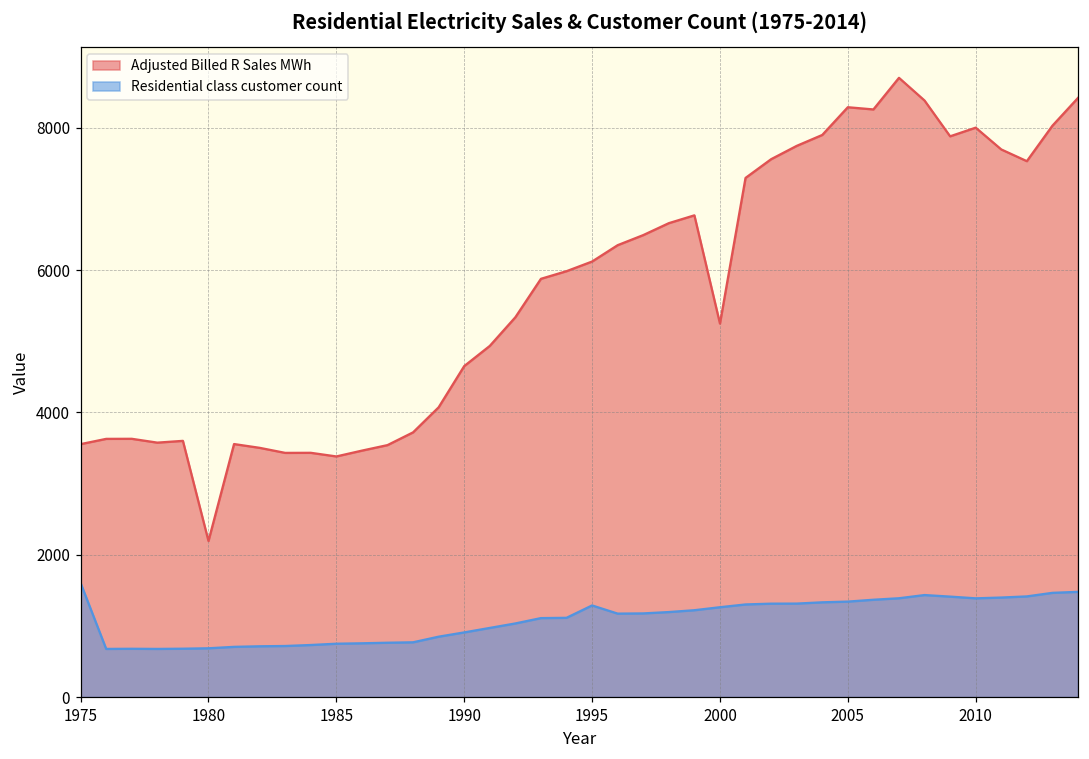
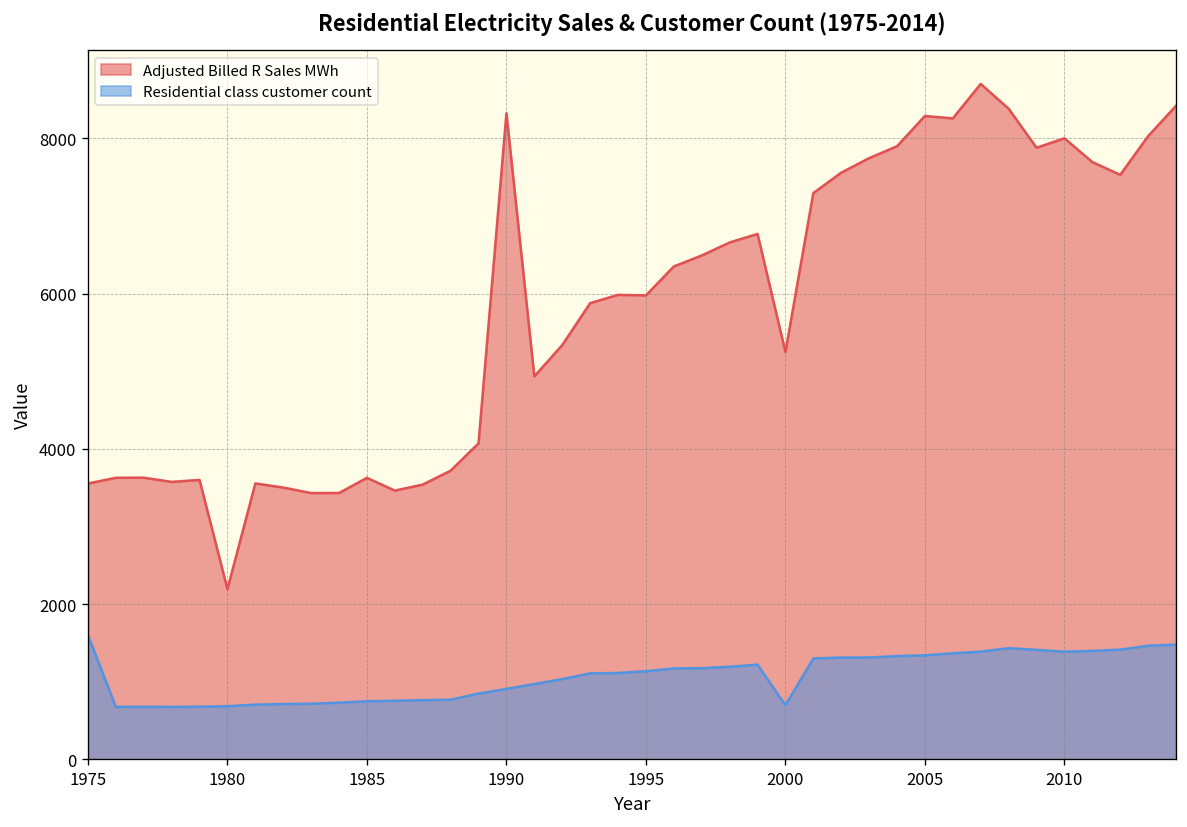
Adjusted Billed R Sales MWh, 1985: 3400 -> 3600
Adjusted Billed R Sales MWh, 1990: 4700 -> 8300
Adjusted Billed R Sales MWh, 1995: 6100 -> 6000
Residential class customer count, 1995: 1300 -> 1100
Residential class customer count, 2000: 1300 -> 700
